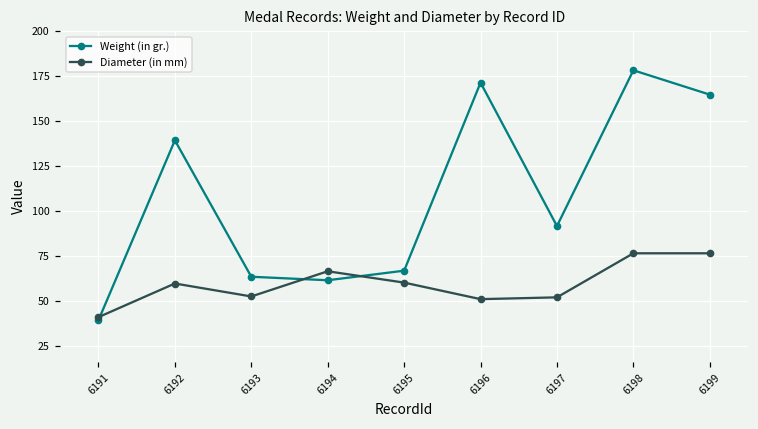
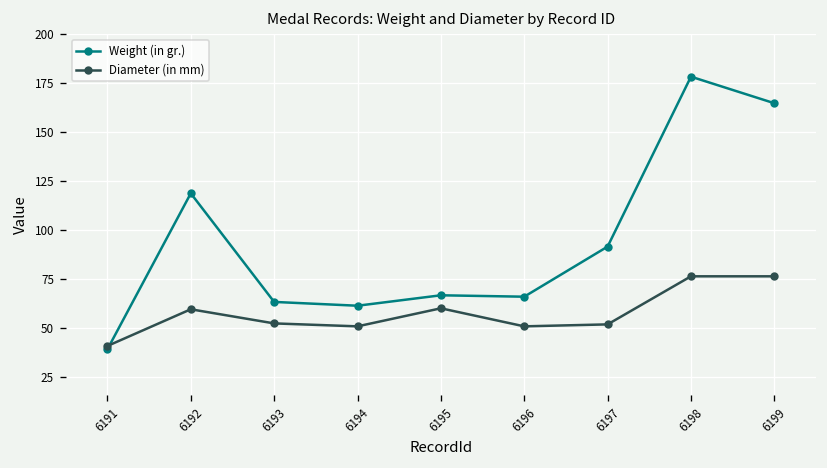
Weight (in gr.), 6192: 139 -> 119
Diameter (in mm), 6194: 67 -> 51
Weight (in gr.), 6196: 171 -> 66
